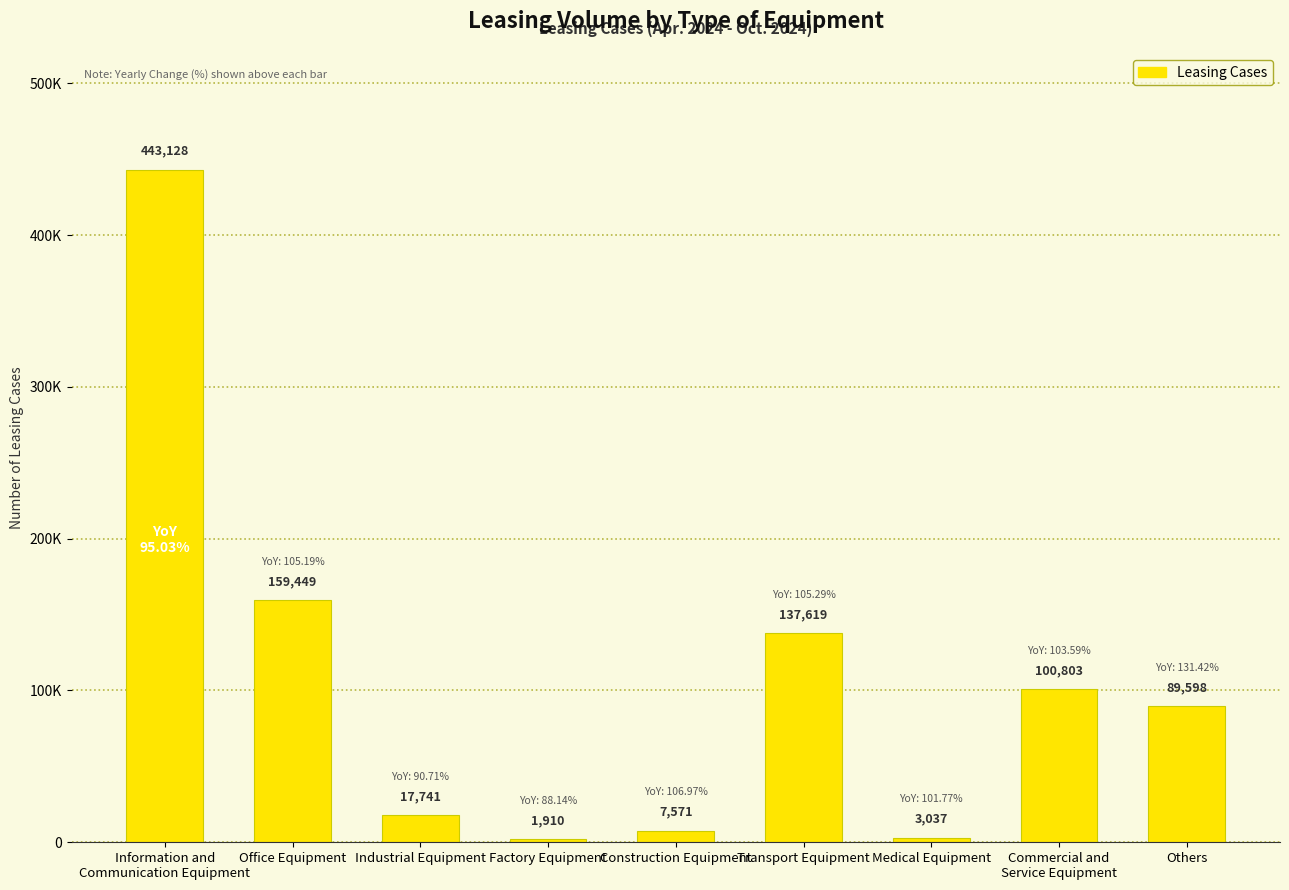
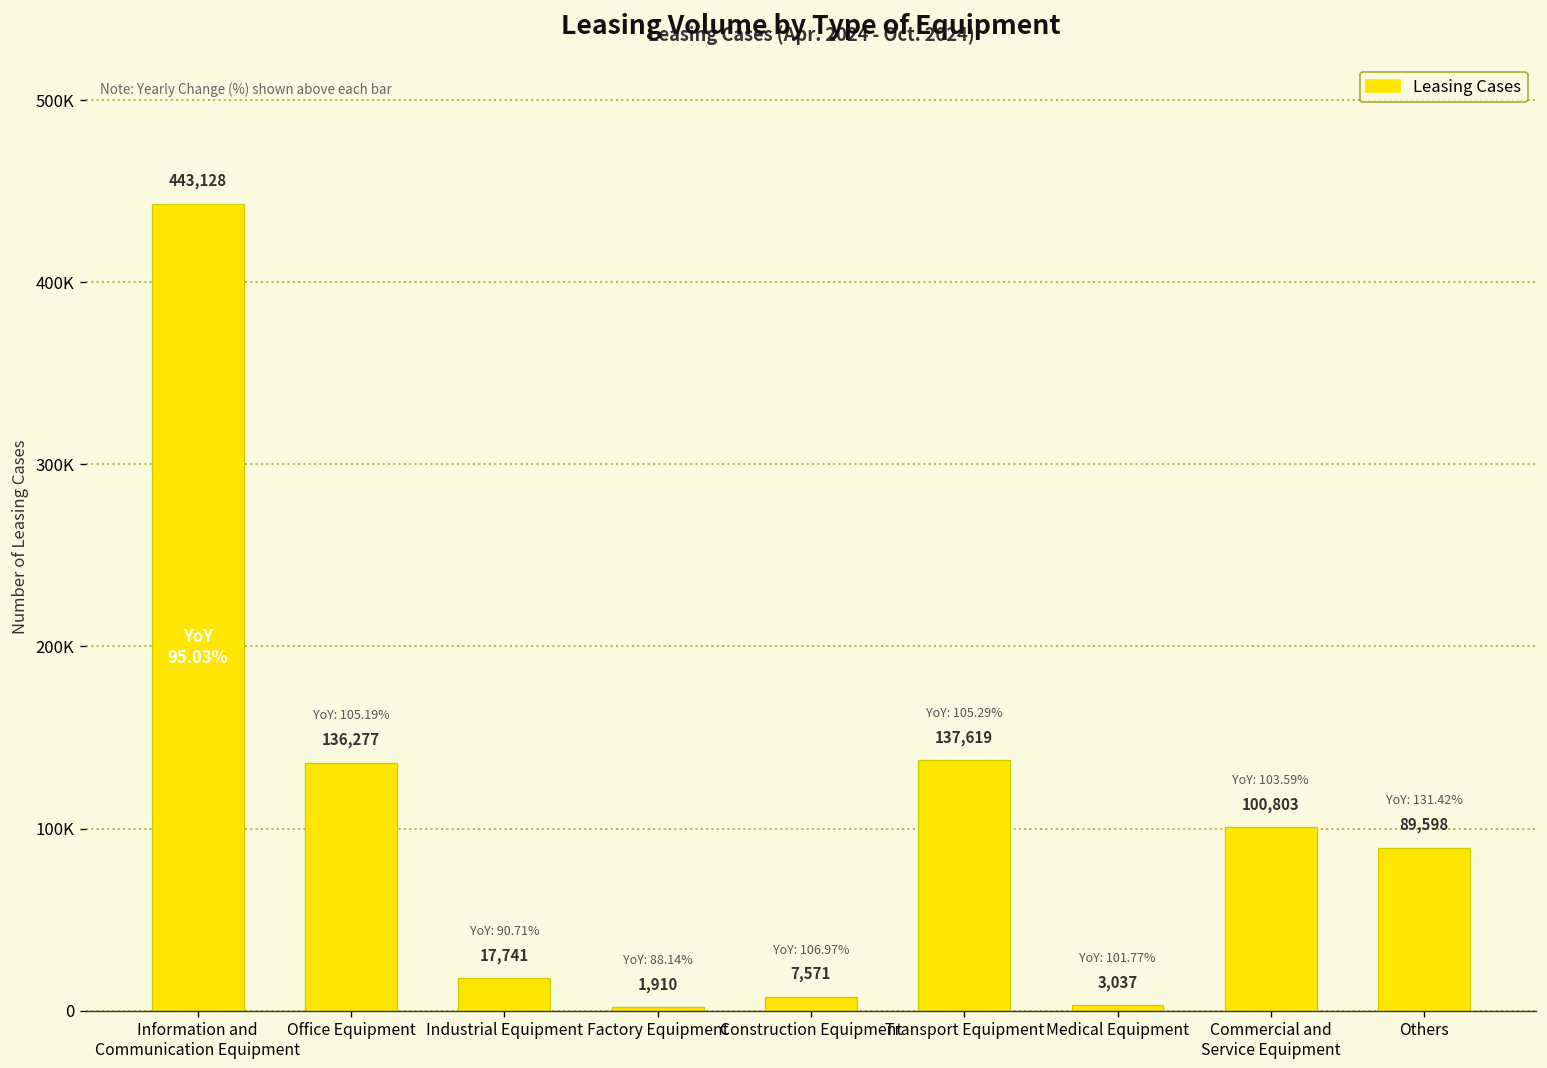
Office Equipment: 159,449 -> 136,277
